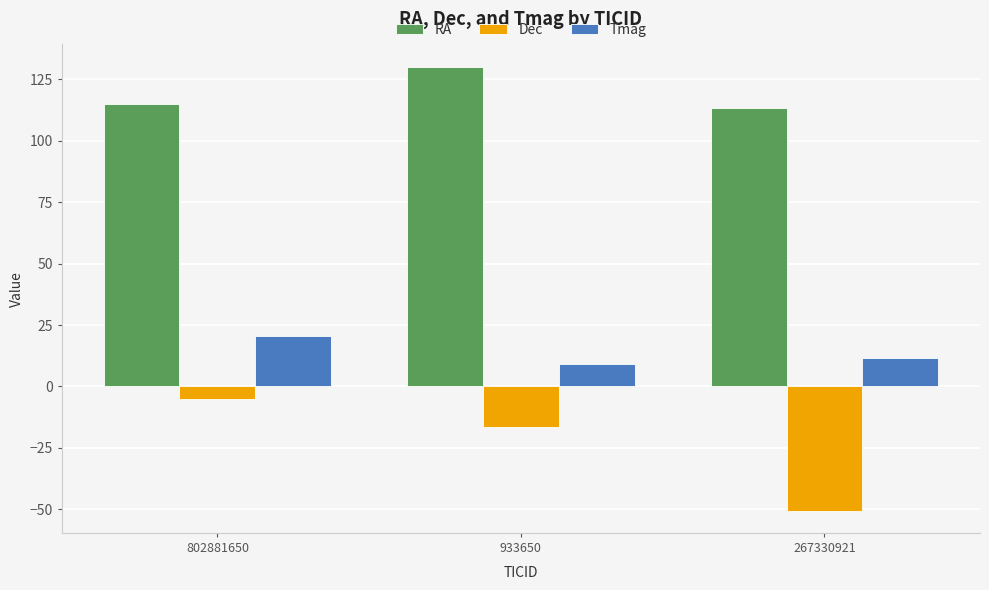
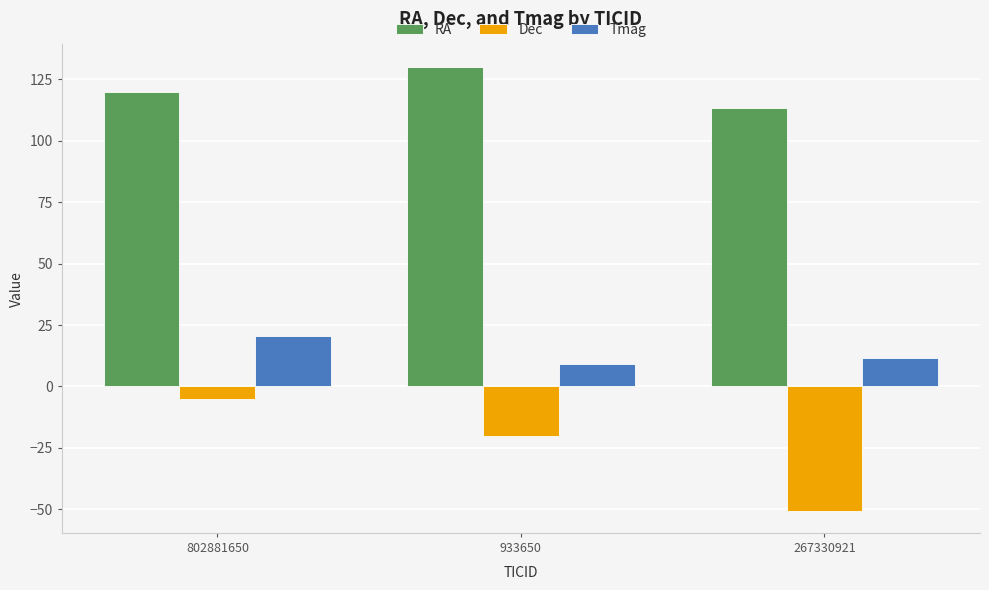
RA, 802881650: 115 -> 120
Dec, 933650: -16 -> -20
